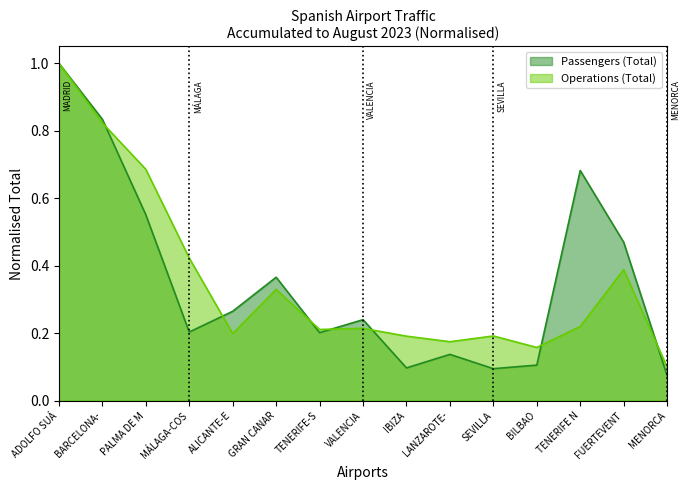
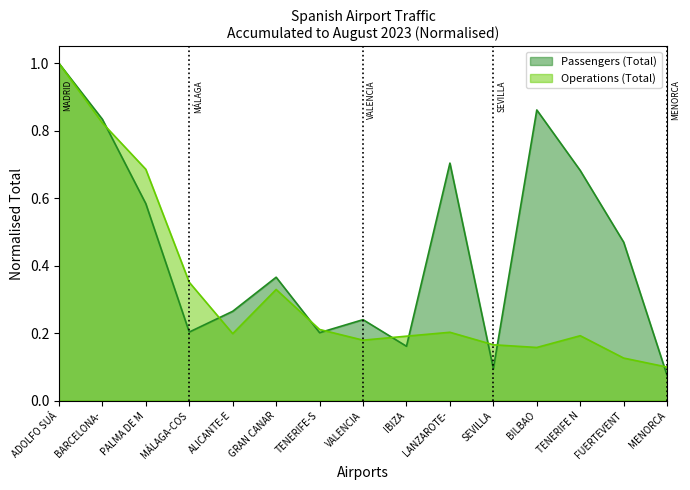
Passengers (Total), PALMA DE M: 0.55 -> 0.58
Operations (Total), MÁLAGA-COS: 0.42 -> 0.35
Operations (Total), VALENCIA: 0.21 -> 0.18
Passengers (Total), IBIZA: 0.10 -> 0.16
Passengers (Total), LANZAROTE-: 0.14 -> 0.70
Operations (Total), LANZAROTE-: 0.17 -> 0.20
Operations (Total), SEVILLA: 0.19 -> 0.17
Passengers (Total), BILBAO: 0.11 -> 0.86
Operations (Total), TENERIFE N: 0.22 -> 0.19
Operations (Total), FUERTEVENT: 0.39 -> 0.13
